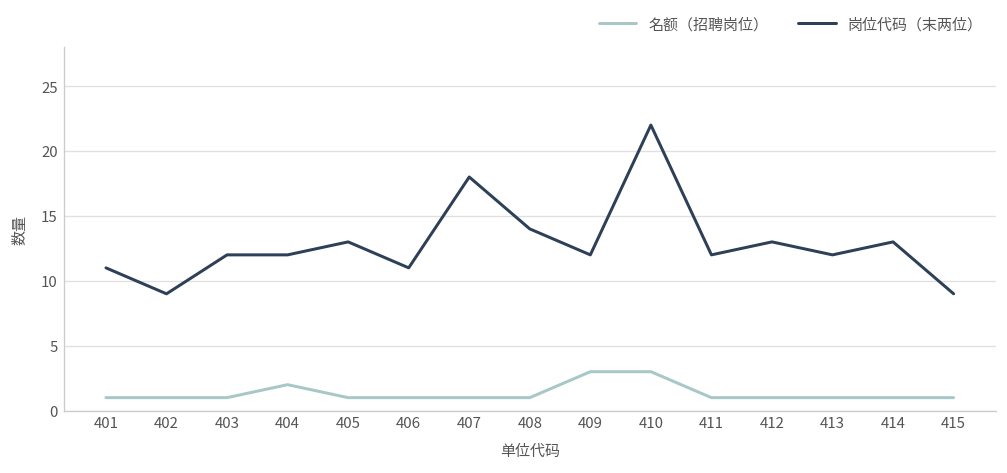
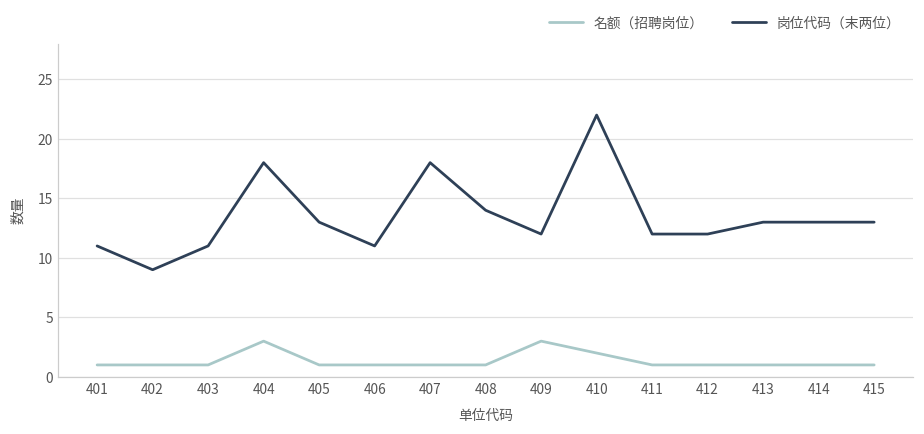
岗位代码（末两位）, 403: 12 -> 11
名额（招聘岗位）, 404: 2 -> 3
岗位代码（末两位）, 404: 12 -> 18
名额（招聘岗位）, 410: 3 -> 2
岗位代码（末两位）, 412: 13 -> 12
岗位代码（末两位）, 413: 12 -> 13
岗位代码（末两位）, 415: 9 -> 13
